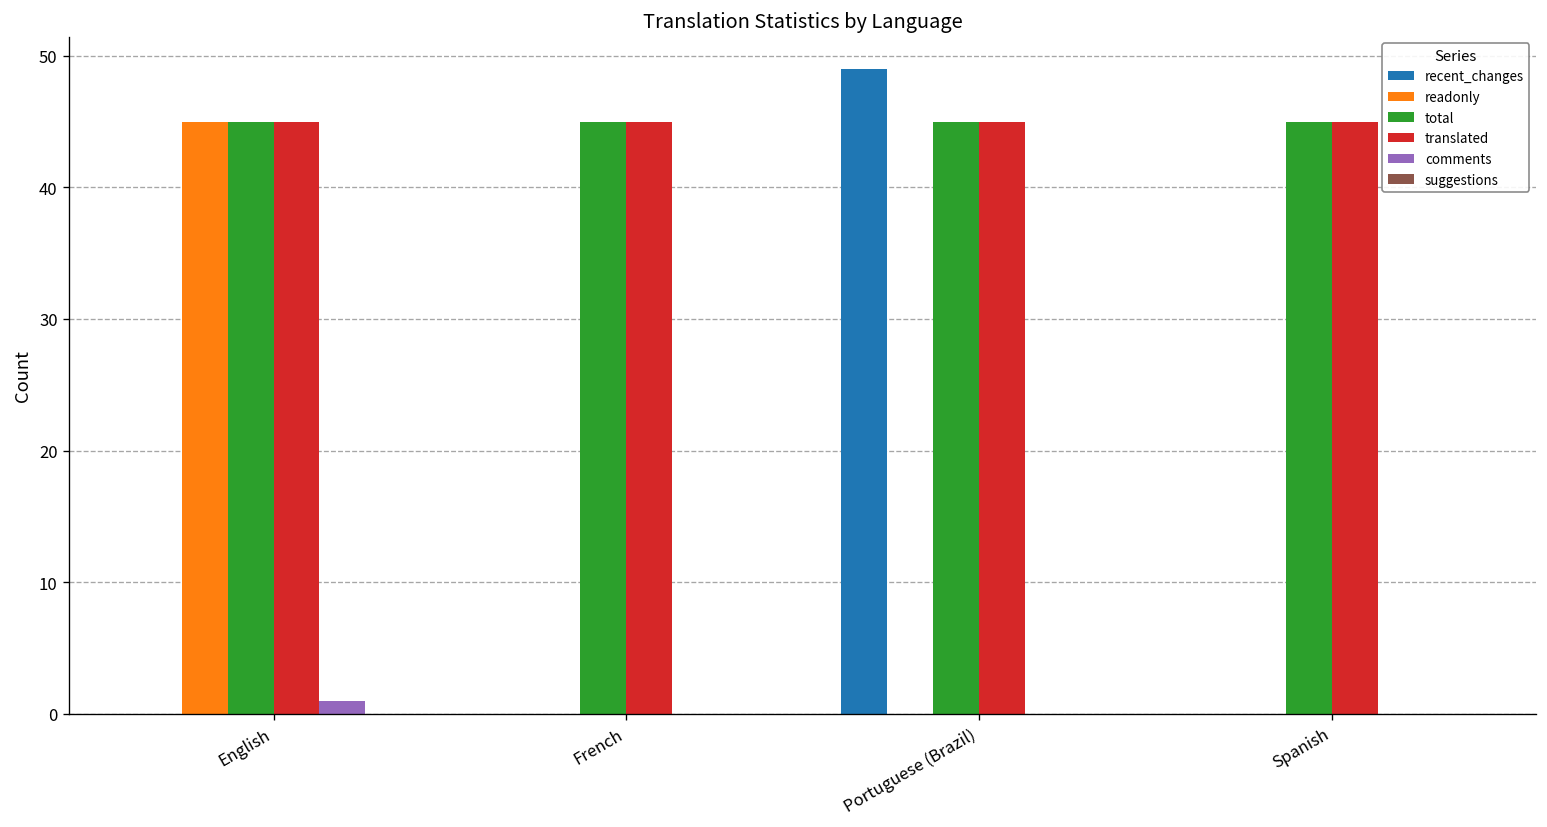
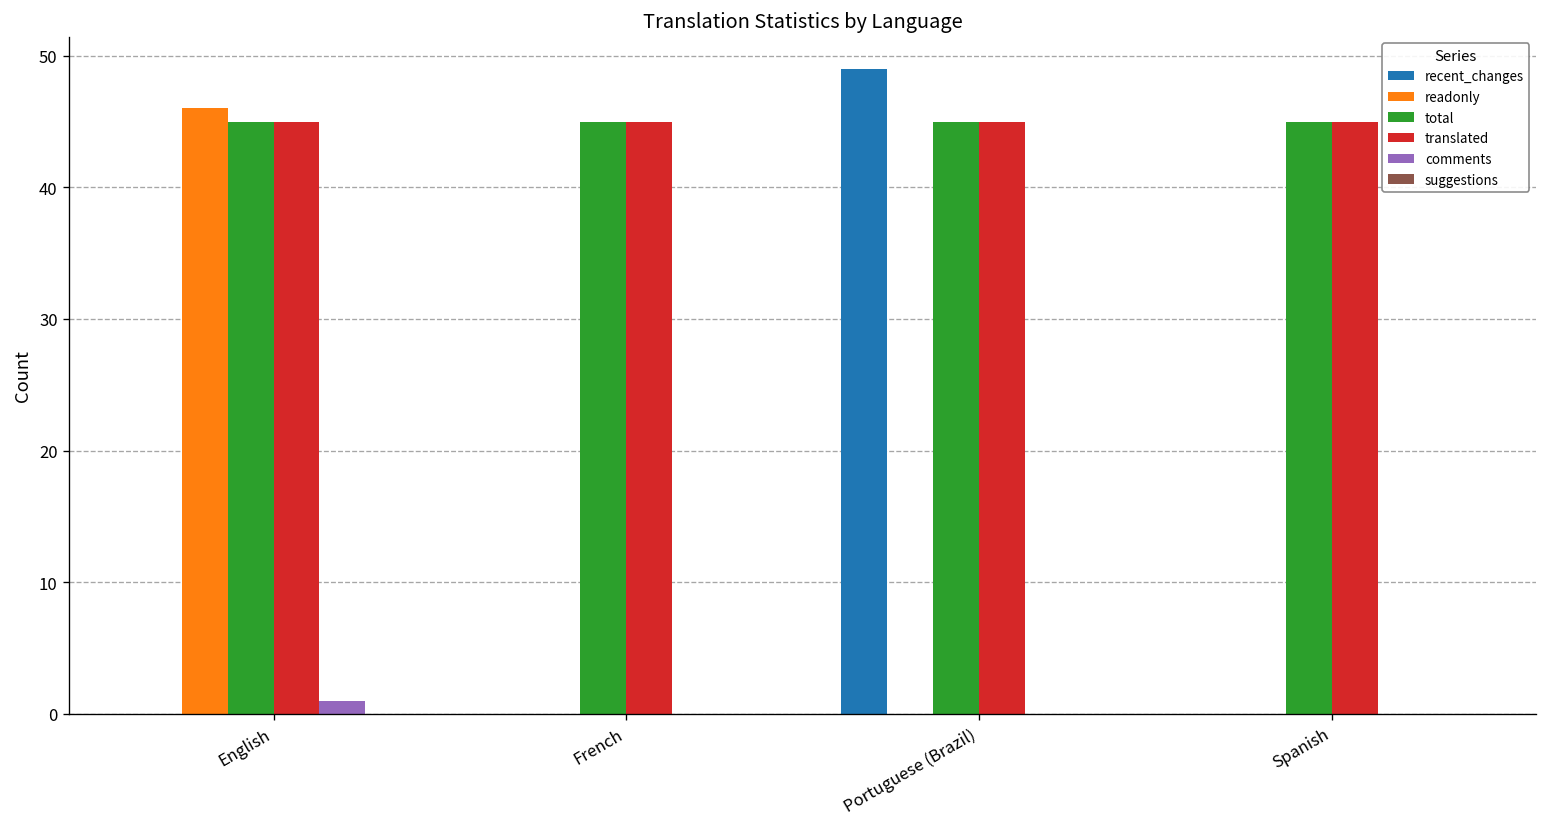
readonly, English: 45 -> 46
